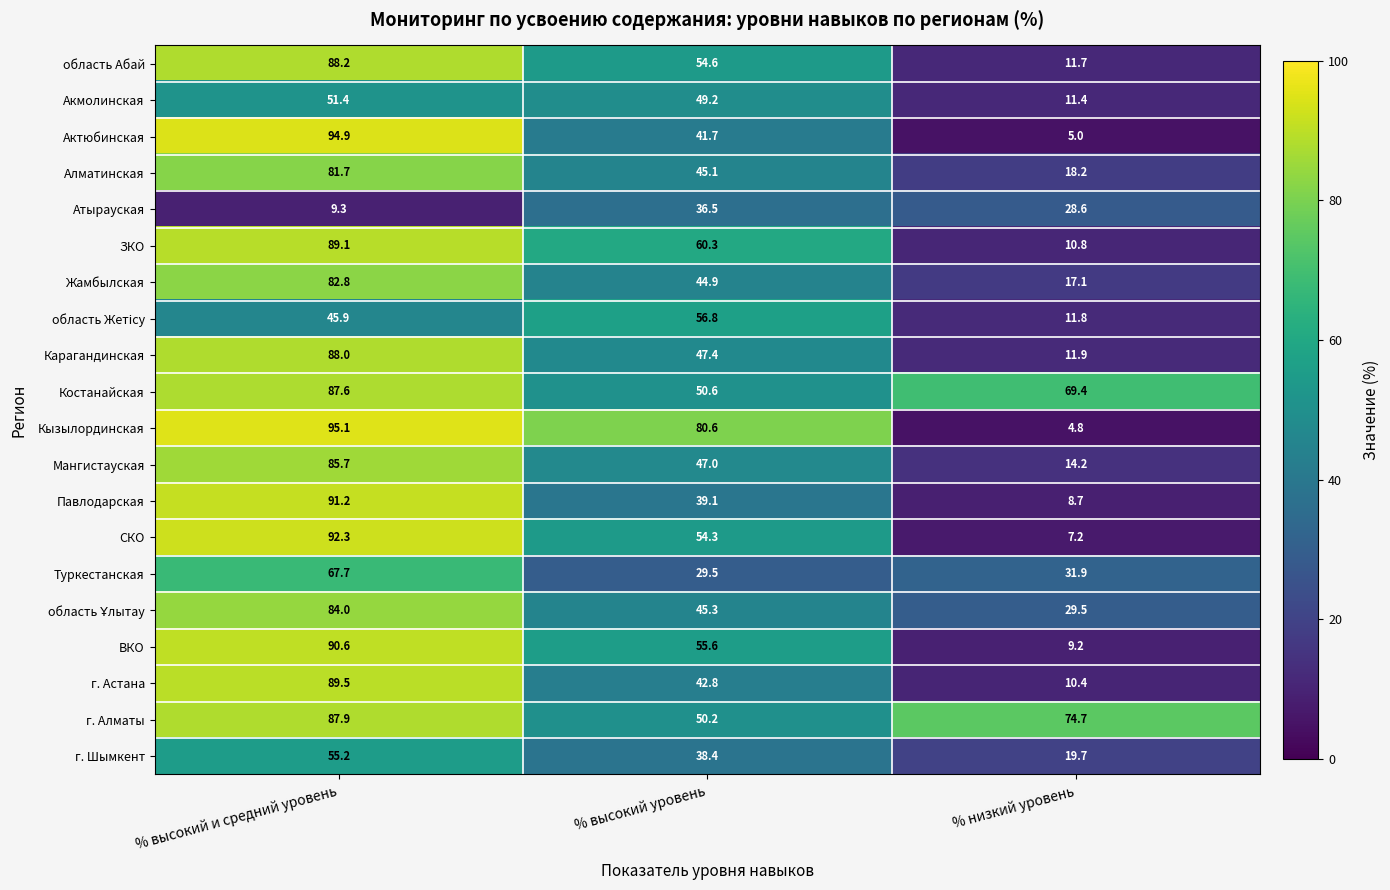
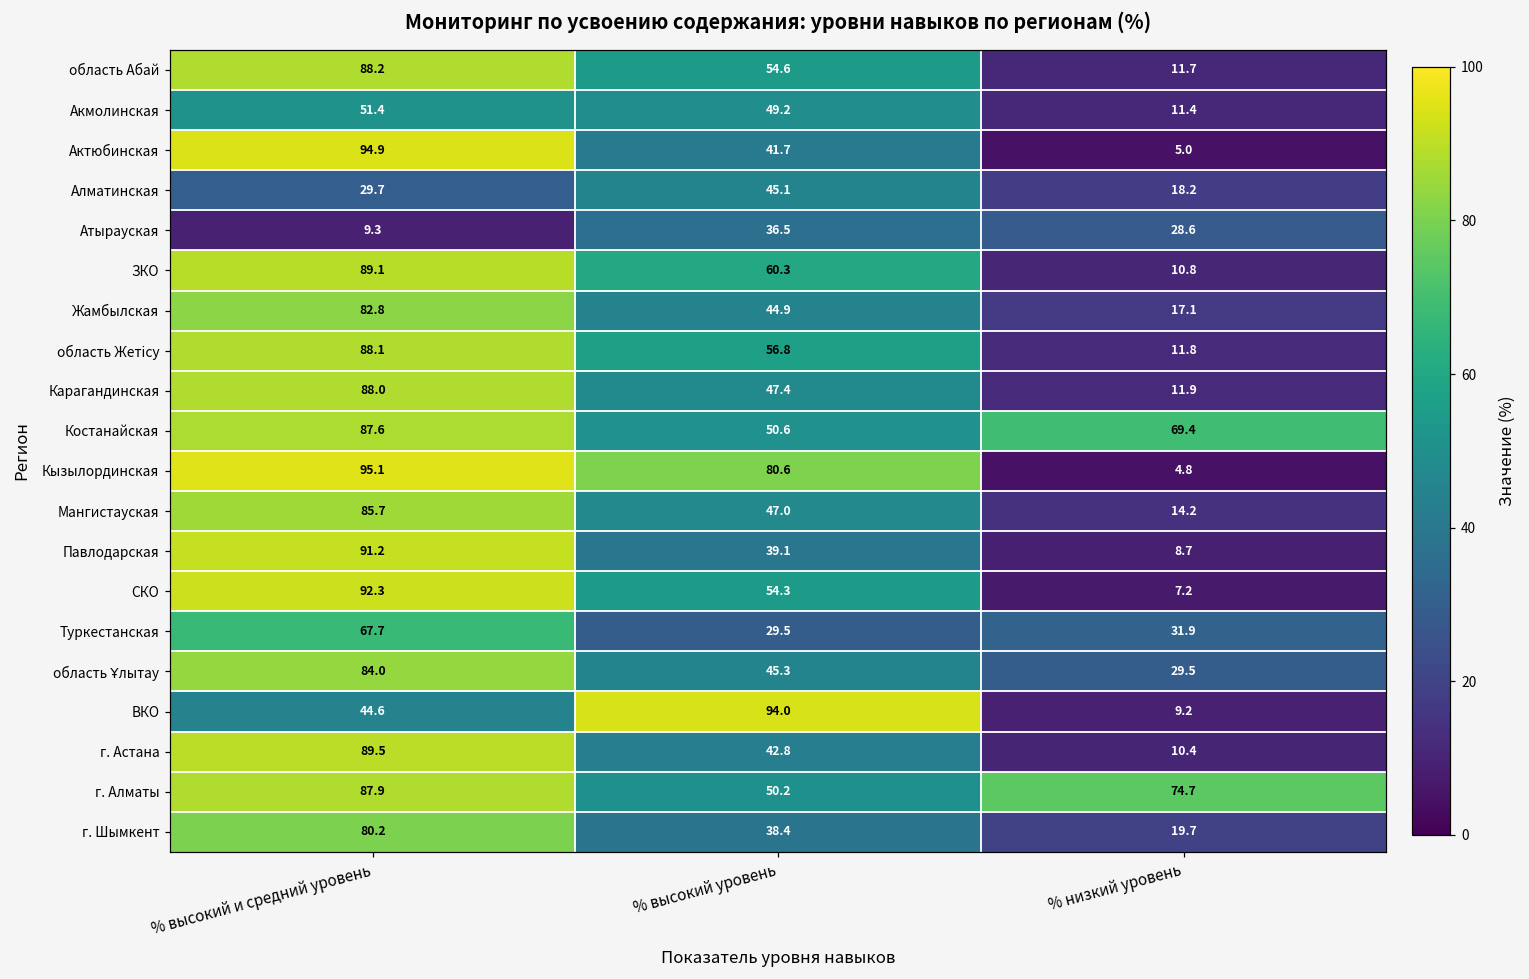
Алматинская, % высокий и средний уровень: 81.7 -> 29.7
область Жетісу, % высокий и средний уровень: 45.9 -> 88.1
ВКО, % высокий и средний уровень: 90.6 -> 44.6
ВКО, % высокий уровень: 55.6 -> 94.0
г. Шымкент, % высокий и средний уровень: 55.2 -> 80.2
